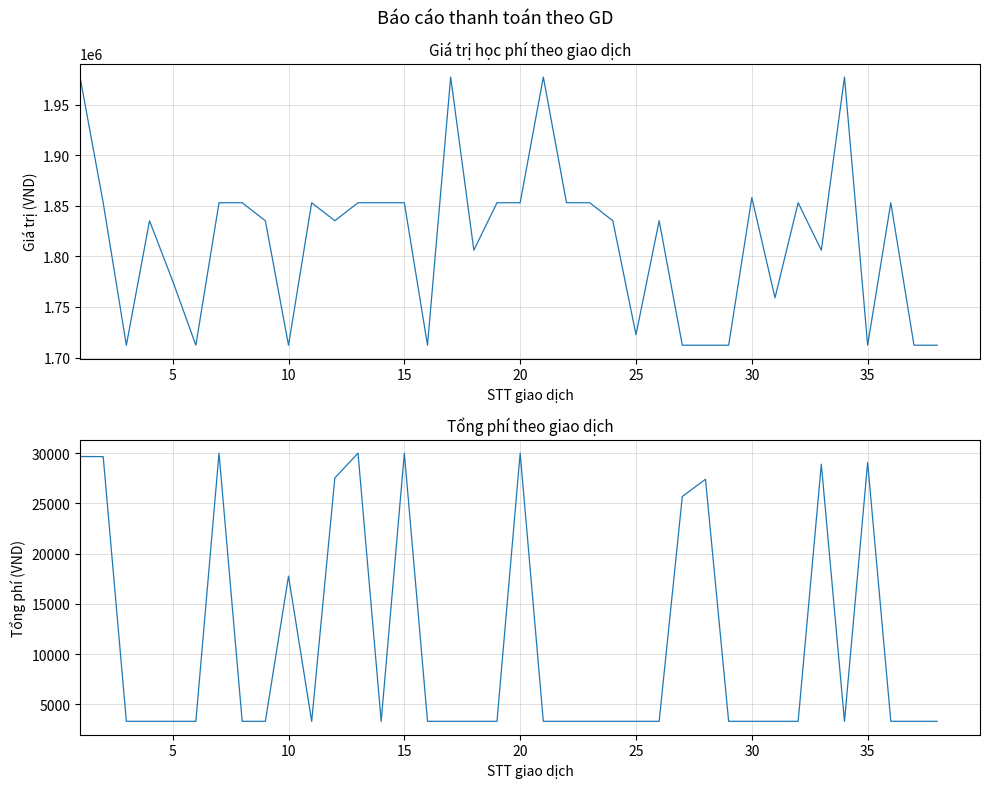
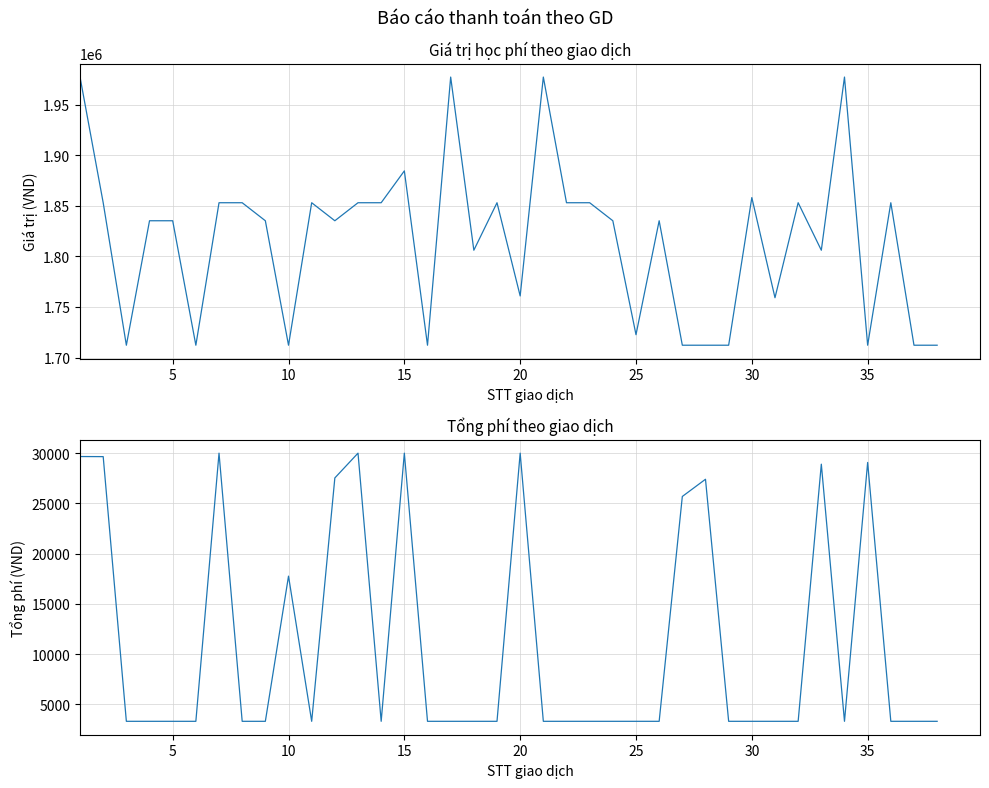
Giá trị học phí theo giao dịch, 5: 1776000 -> 1835000
Giá trị học phí theo giao dịch, 15: 1853000 -> 1884000
Giá trị học phí theo giao dịch, 20: 1853000 -> 1761000
